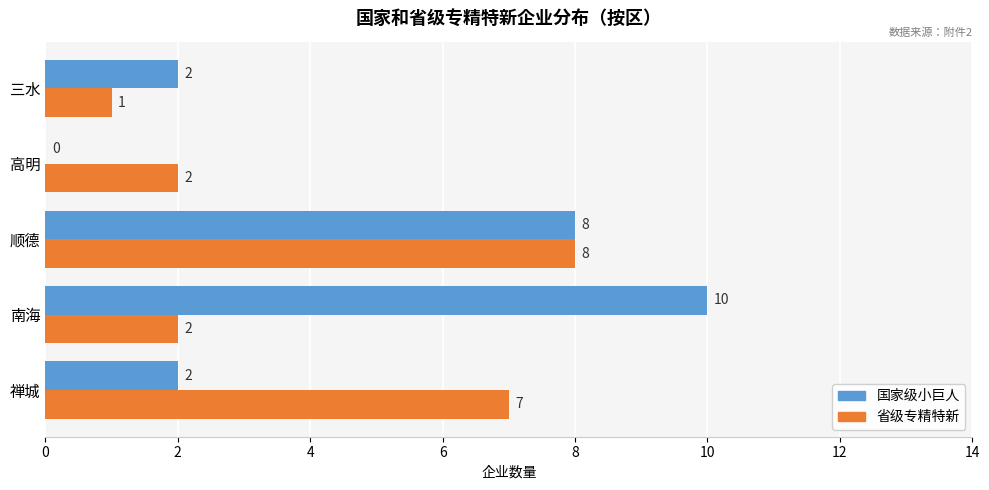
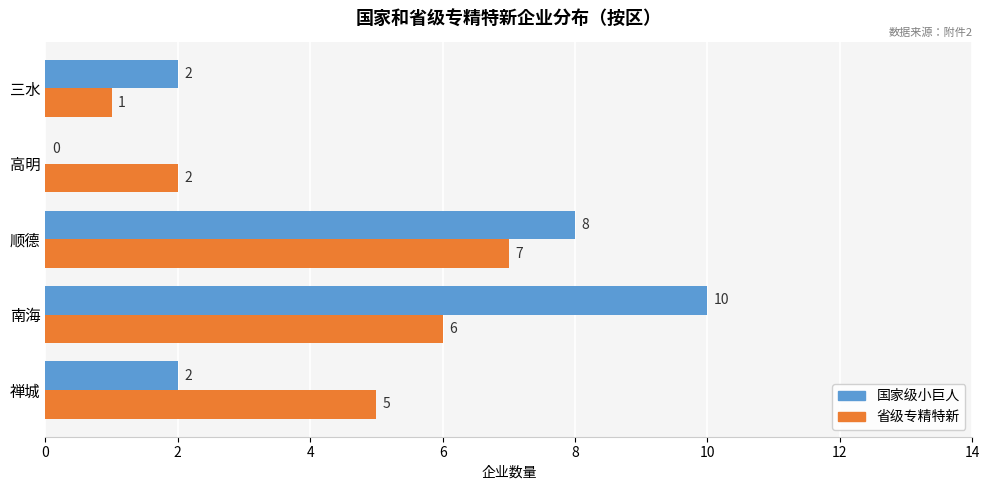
省级专精特新, 顺德: 8 -> 7
省级专精特新, 南海: 2 -> 6
省级专精特新, 禅城: 7 -> 5
